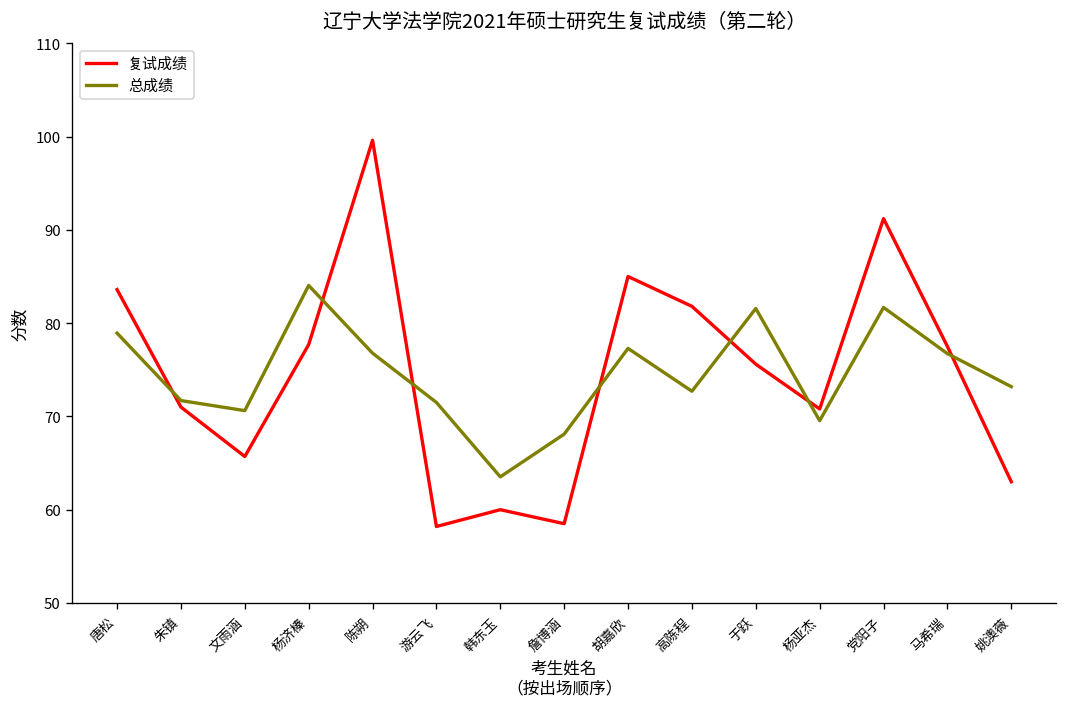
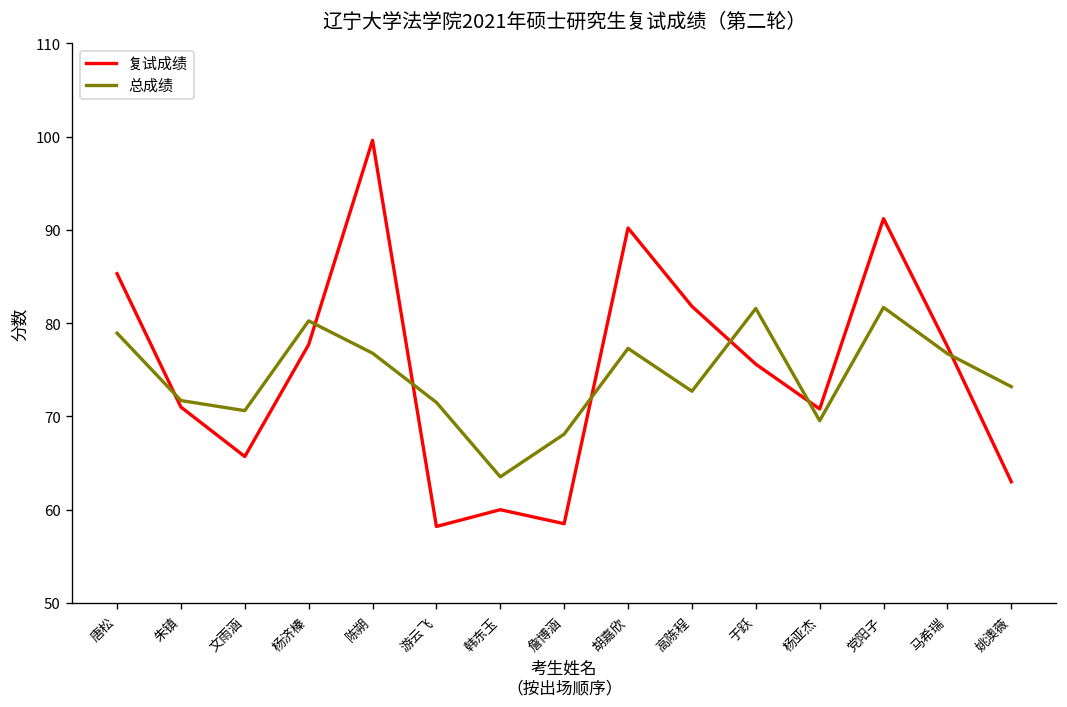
复试成绩, 唐松: 84 -> 85
总成绩, 杨济榛: 84 -> 80
复试成绩, 胡嘉欣: 85 -> 90
